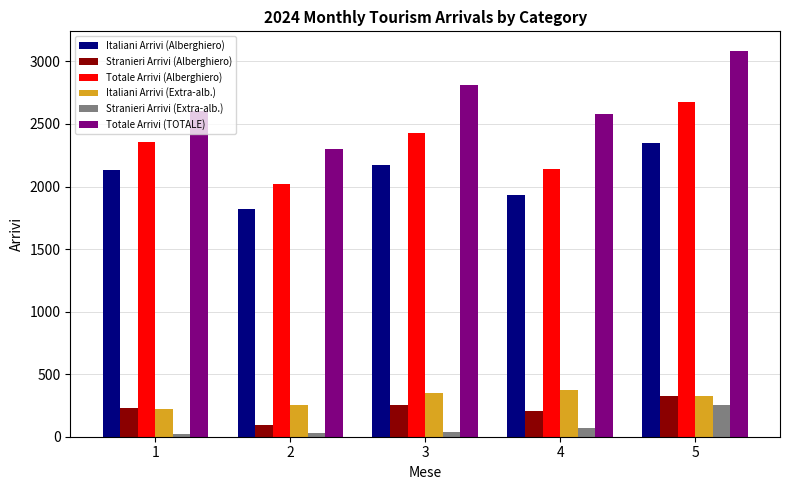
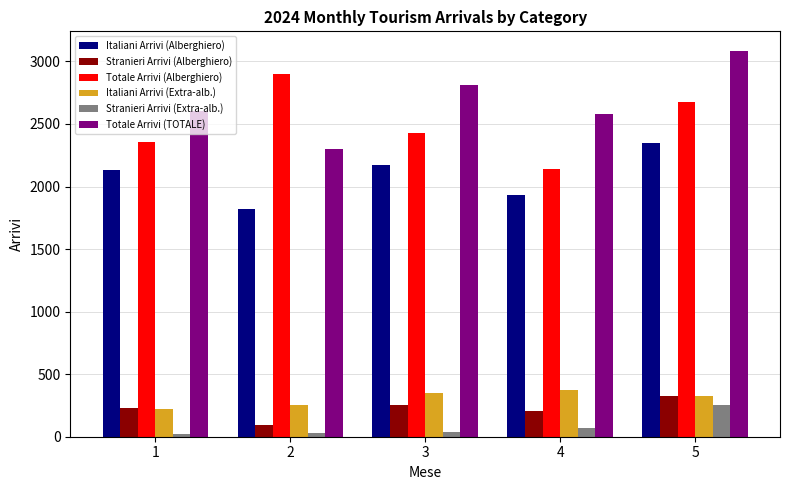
Totale Arrivi (Alberghiero), 2: 2020 -> 2900
